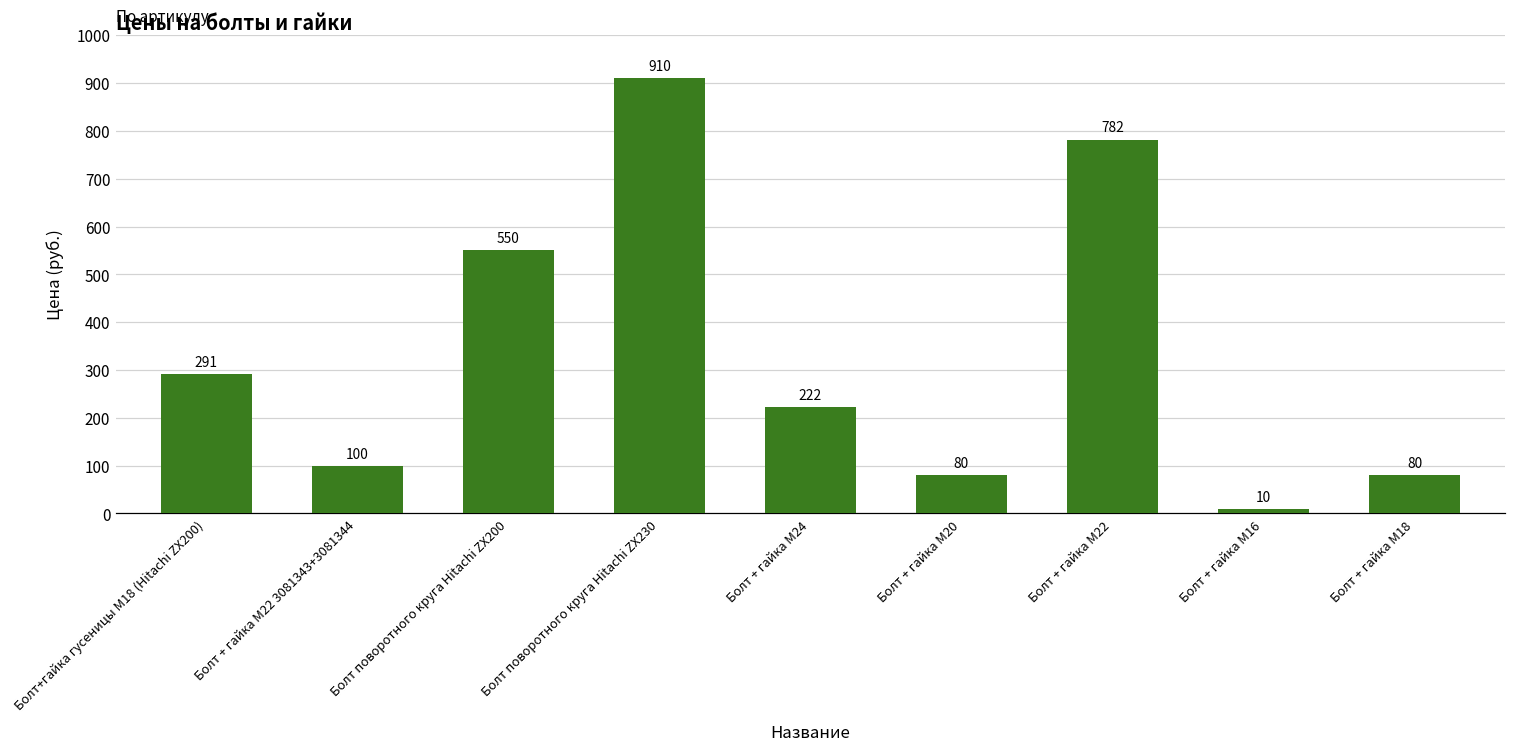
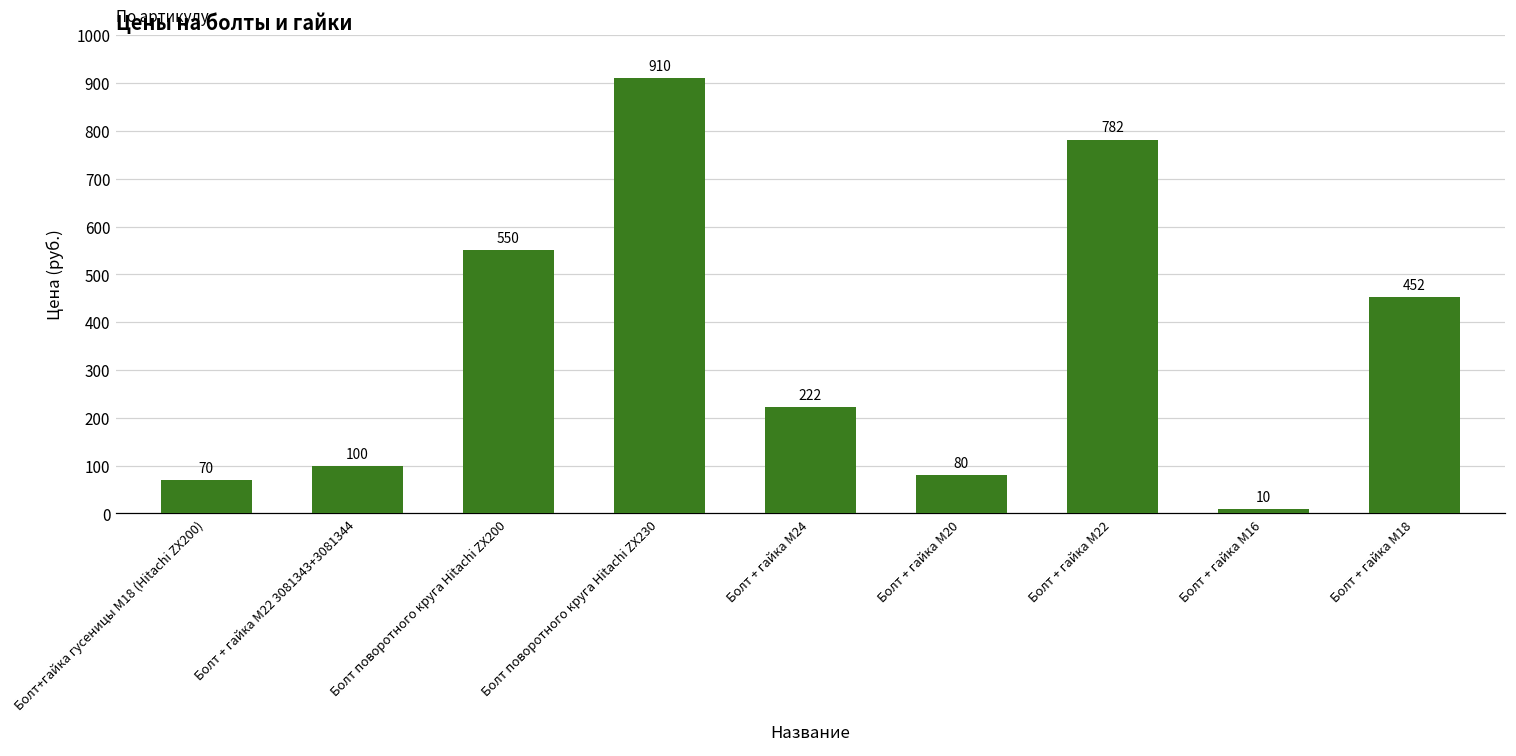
Болт+гайка гусеницы М18 (Hitachi ZX200): 291 -> 70
Болт + гайка M18: 80 -> 452
